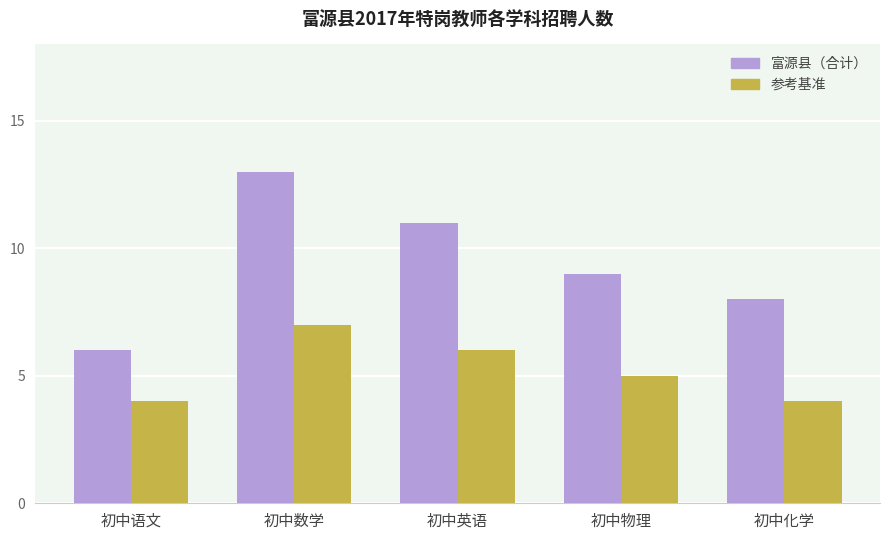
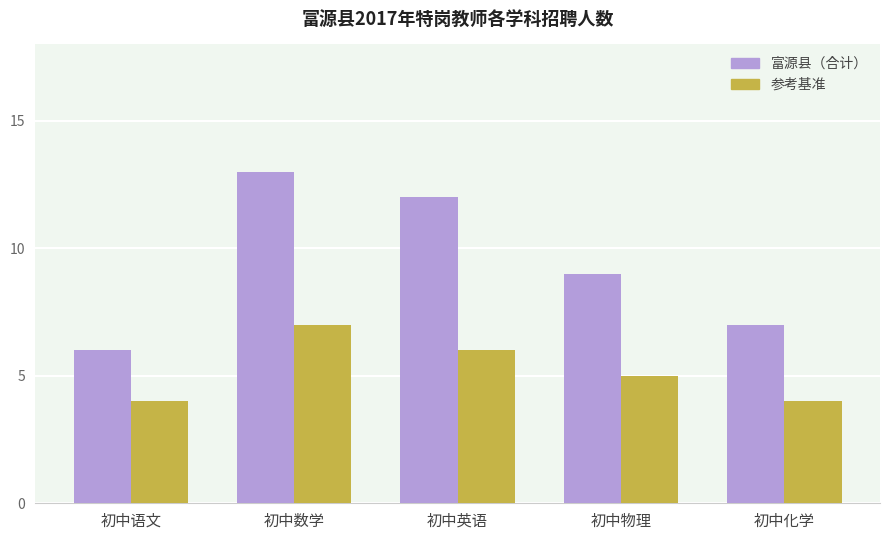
富源县（合计）, 初中英语: 11 -> 12
富源县（合计）, 初中化学: 8 -> 7
